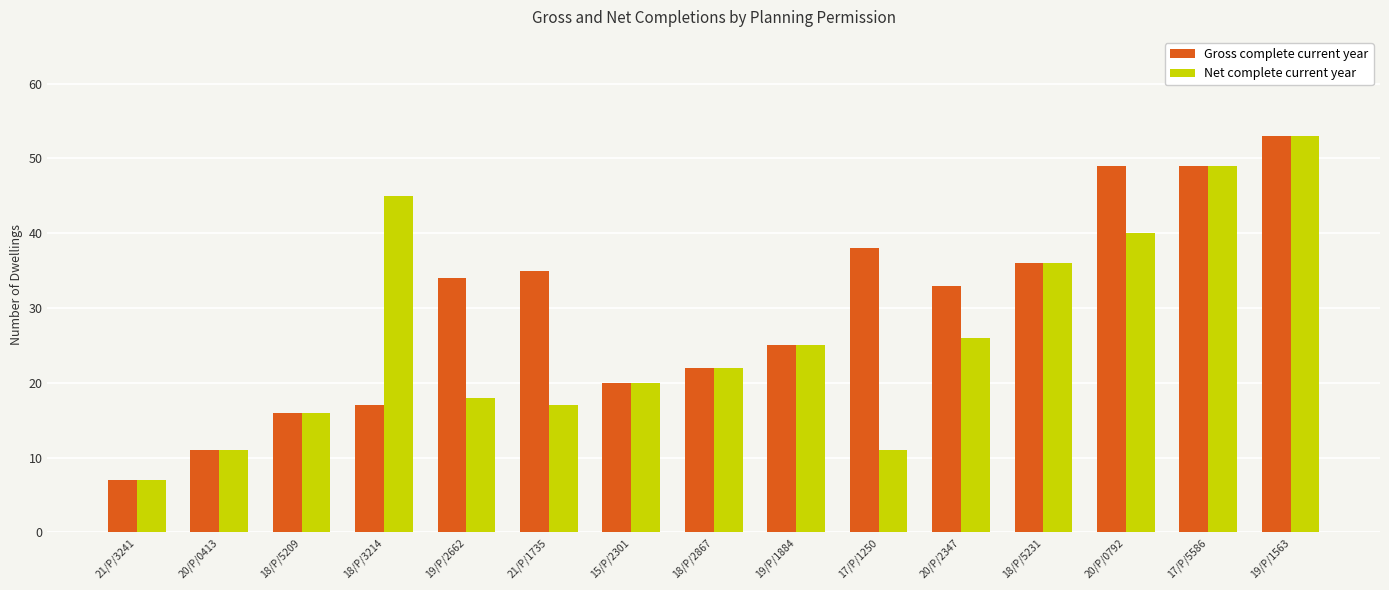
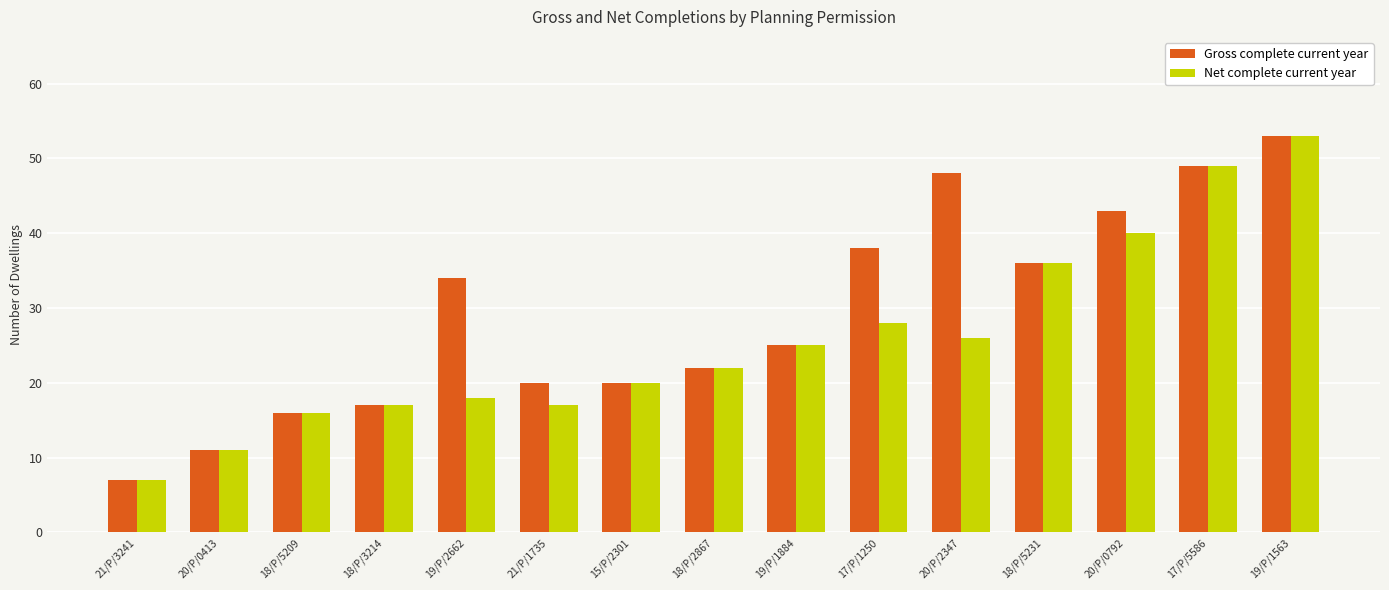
Net complete current year, 18/P/3214: 45 -> 17
Gross complete current year, 21/P/1735: 35 -> 20
Net complete current year, 17/P/1250: 11 -> 28
Gross complete current year, 20/P/2347: 33 -> 48
Gross complete current year, 20/P/0792: 49 -> 43
